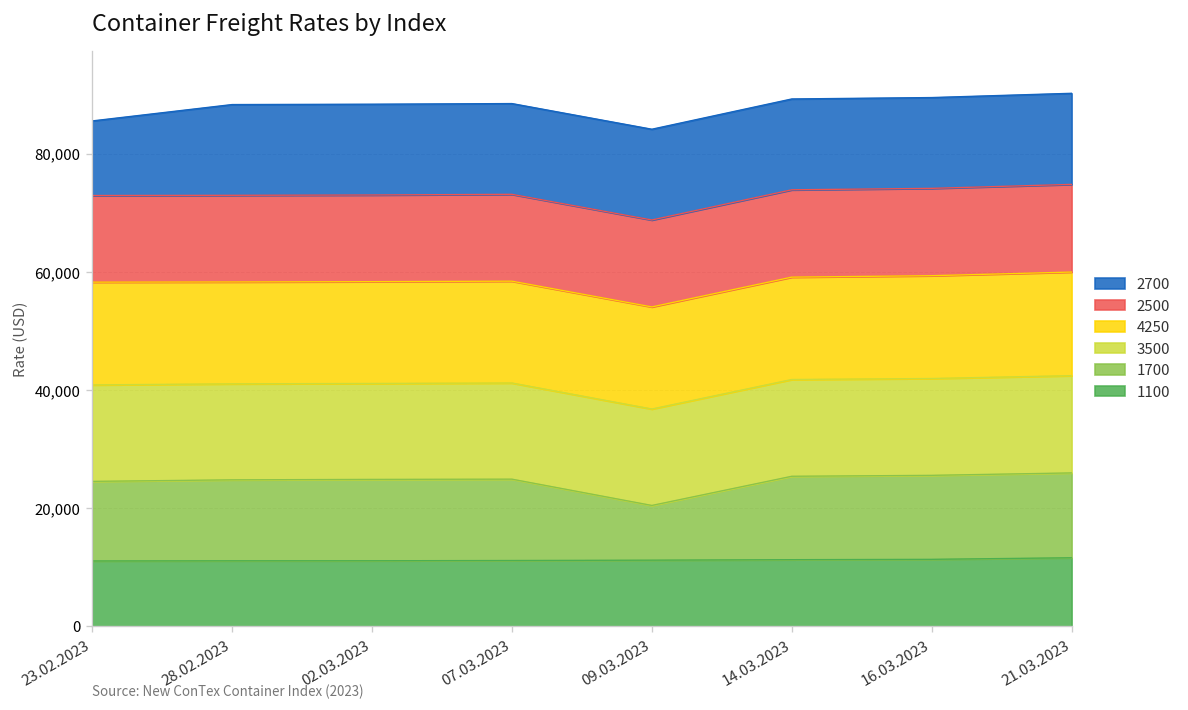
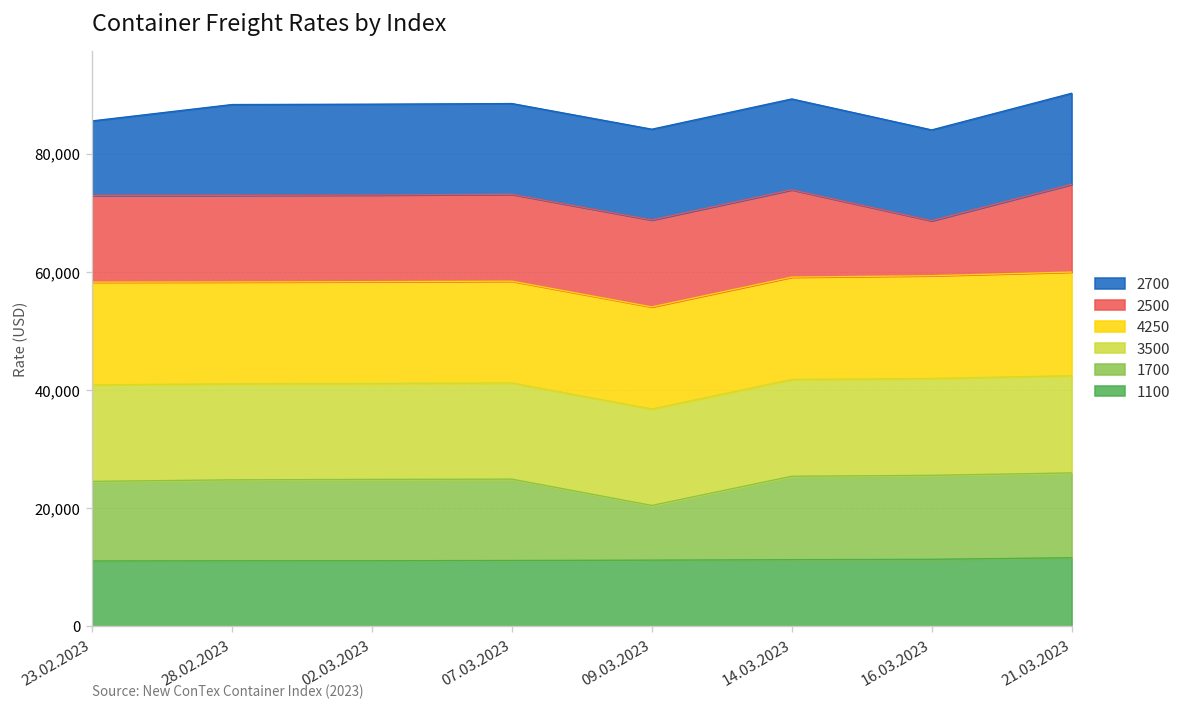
2500, 16.03.2023: 15,000 -> 9,000
